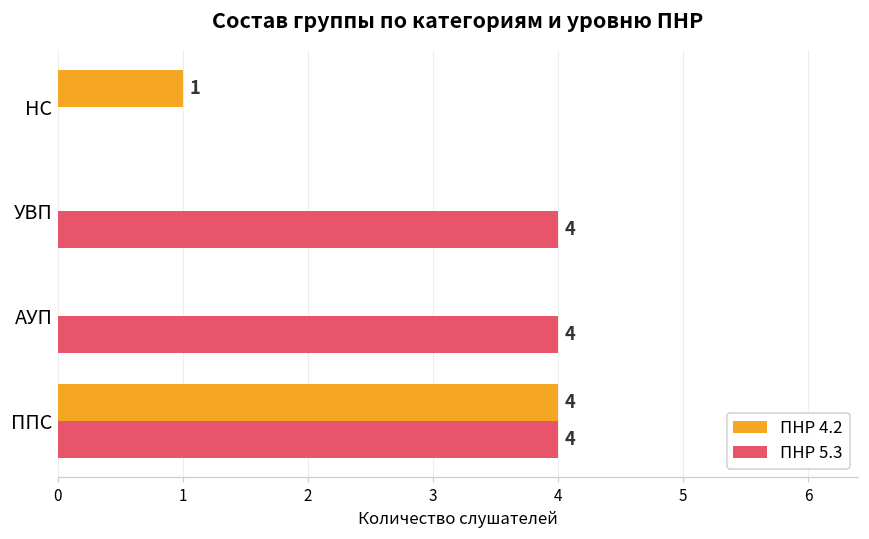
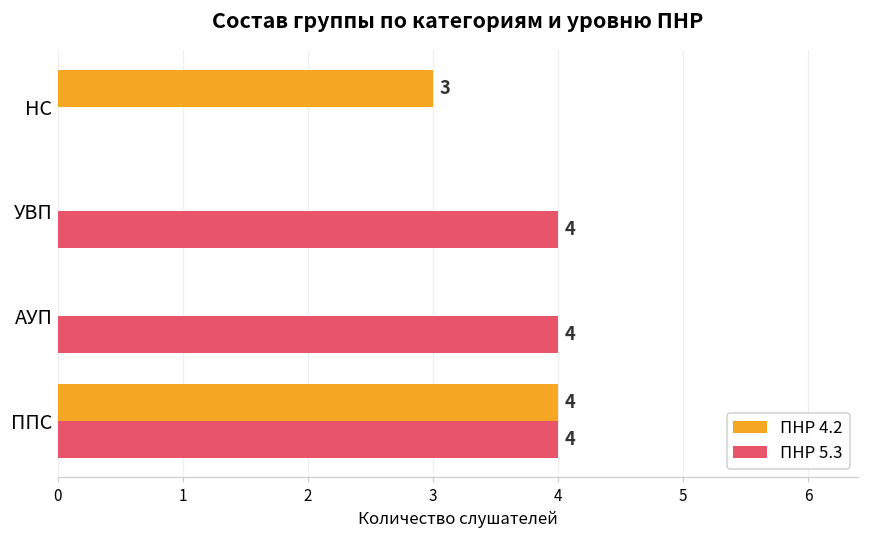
ПНР 4.2, НС: 1 -> 3
